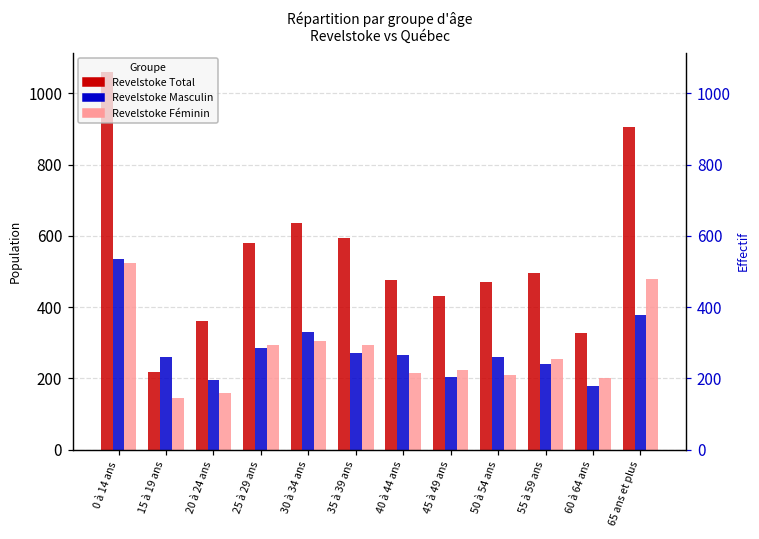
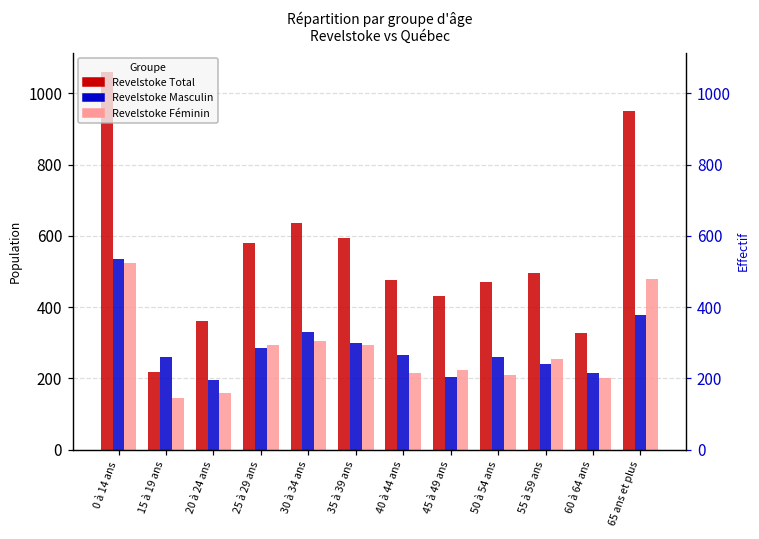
Revelstoke Masculin, 35 à 39 ans: 270 -> 300
Revelstoke Masculin, 60 à 64 ans: 180 -> 220
Revelstoke Total, 65 ans et plus: 910 -> 950
